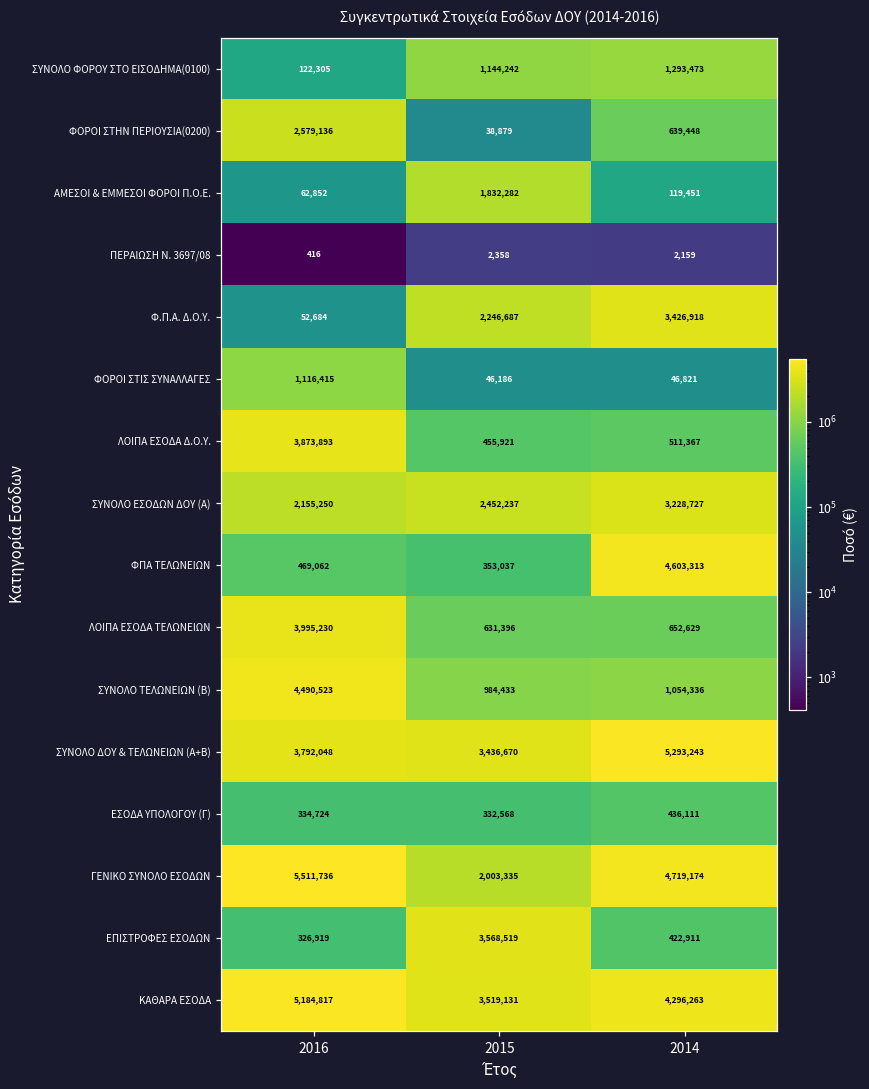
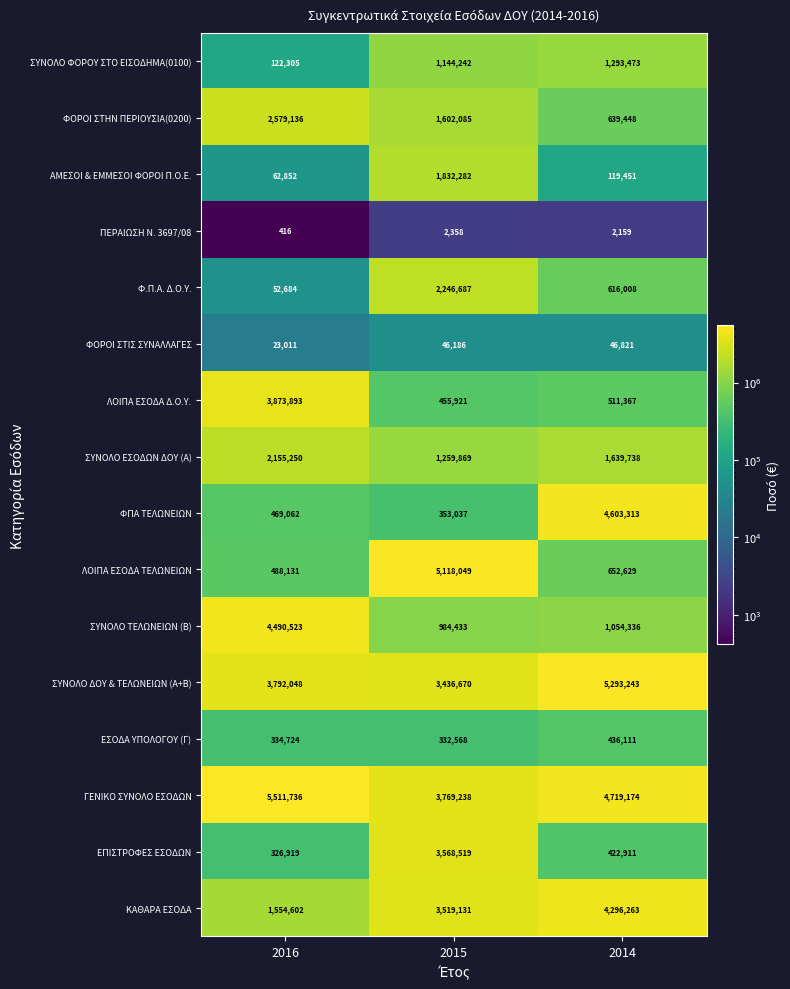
ΦΟΡΟΙ ΣΤΗΝ ΠΕΡΙΟΥΣΙΑ(0200), 2015: 38,879 -> 1,602,085
Φ.Π.Α. Δ.Ο.Υ., 2014: 3,426,918 -> 616,008
ΦΟΡΟΙ ΣΤΙΣ ΣΥΝΑΛΛΑΓΕΣ, 2016: 1,116,415 -> 23,011
ΣΥΝΟΛΟ ΕΣΟΔΩΝ ΔΟΥ (Α), 2015: 2,452,237 -> 1,259,869
ΣΥΝΟΛΟ ΕΣΟΔΩΝ ΔΟΥ (Α), 2014: 3,228,727 -> 1,639,738
ΛΟΙΠΑ ΕΣΟΔΑ ΤΕΛΩΝΕΙΩΝ, 2016: 3,995,230 -> 488,131
ΛΟΙΠΑ ΕΣΟΔΑ ΤΕΛΩΝΕΙΩΝ, 2015: 631,396 -> 5,118,049
ΓΕΝΙΚΟ ΣΥΝΟΛΟ ΕΣΟΔΩΝ, 2015: 2,003,335 -> 3,769,238
ΚΑΘΑΡΑ ΕΣΟΔΑ, 2016: 5,184,817 -> 1,554,602
